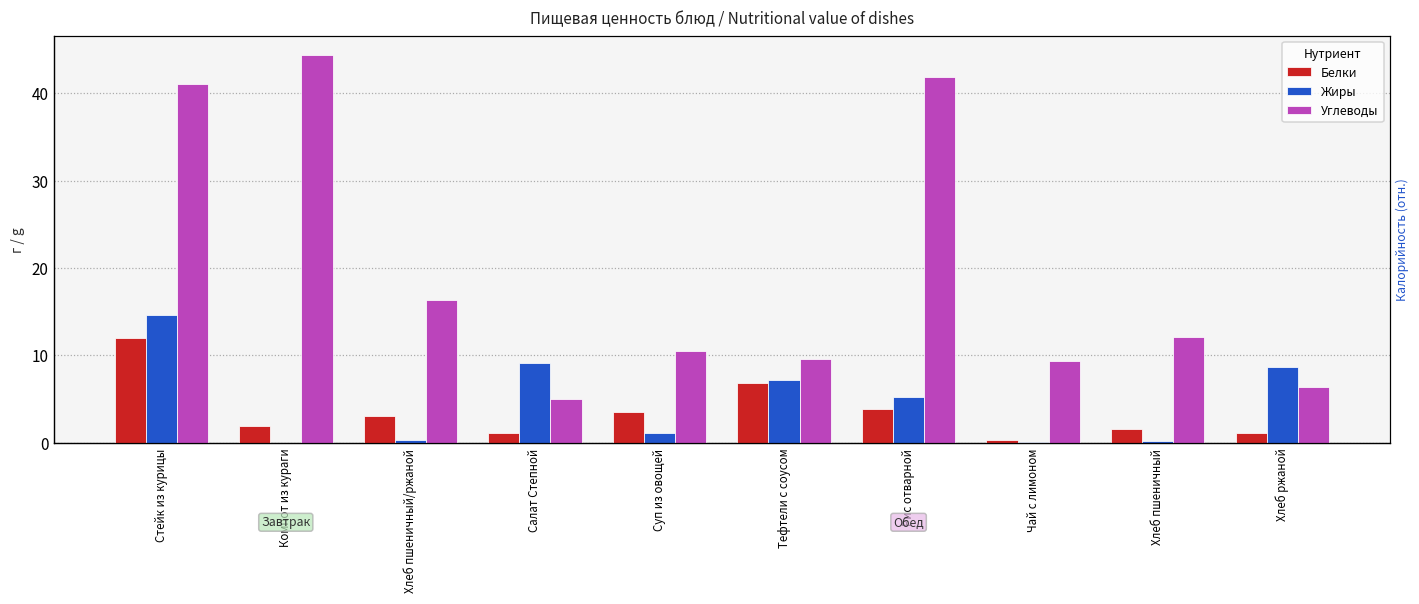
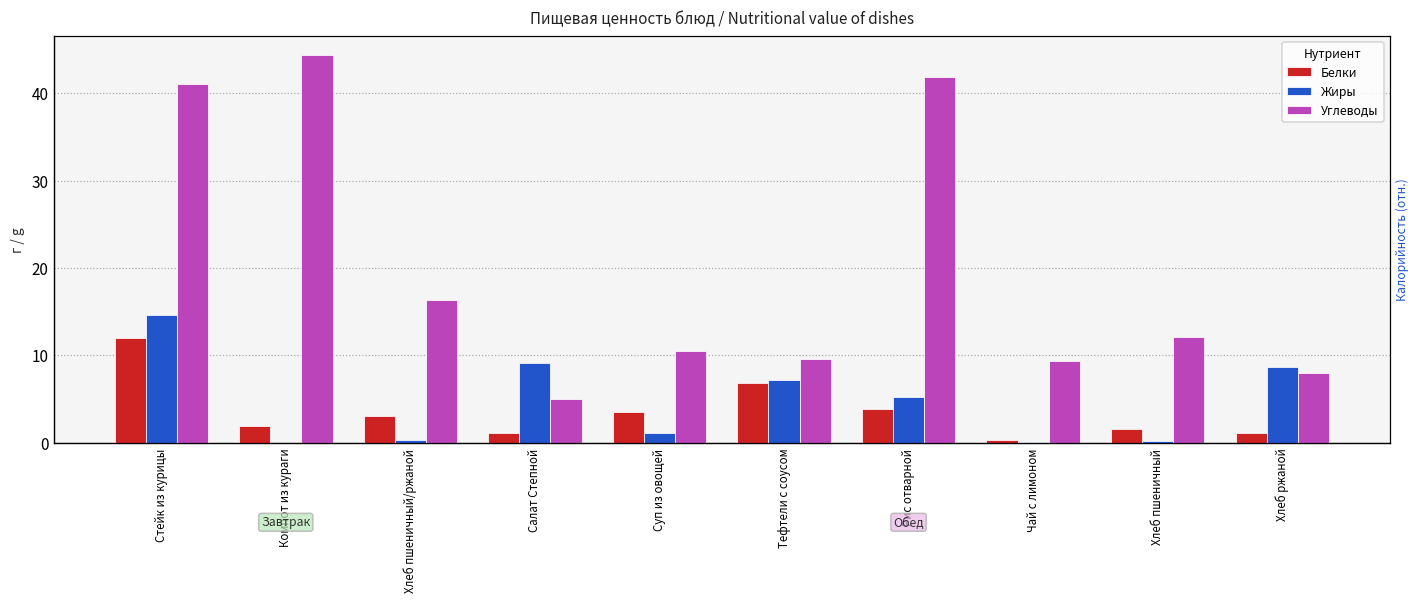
Углеводы, Хлеб ржаной: 6 -> 8
